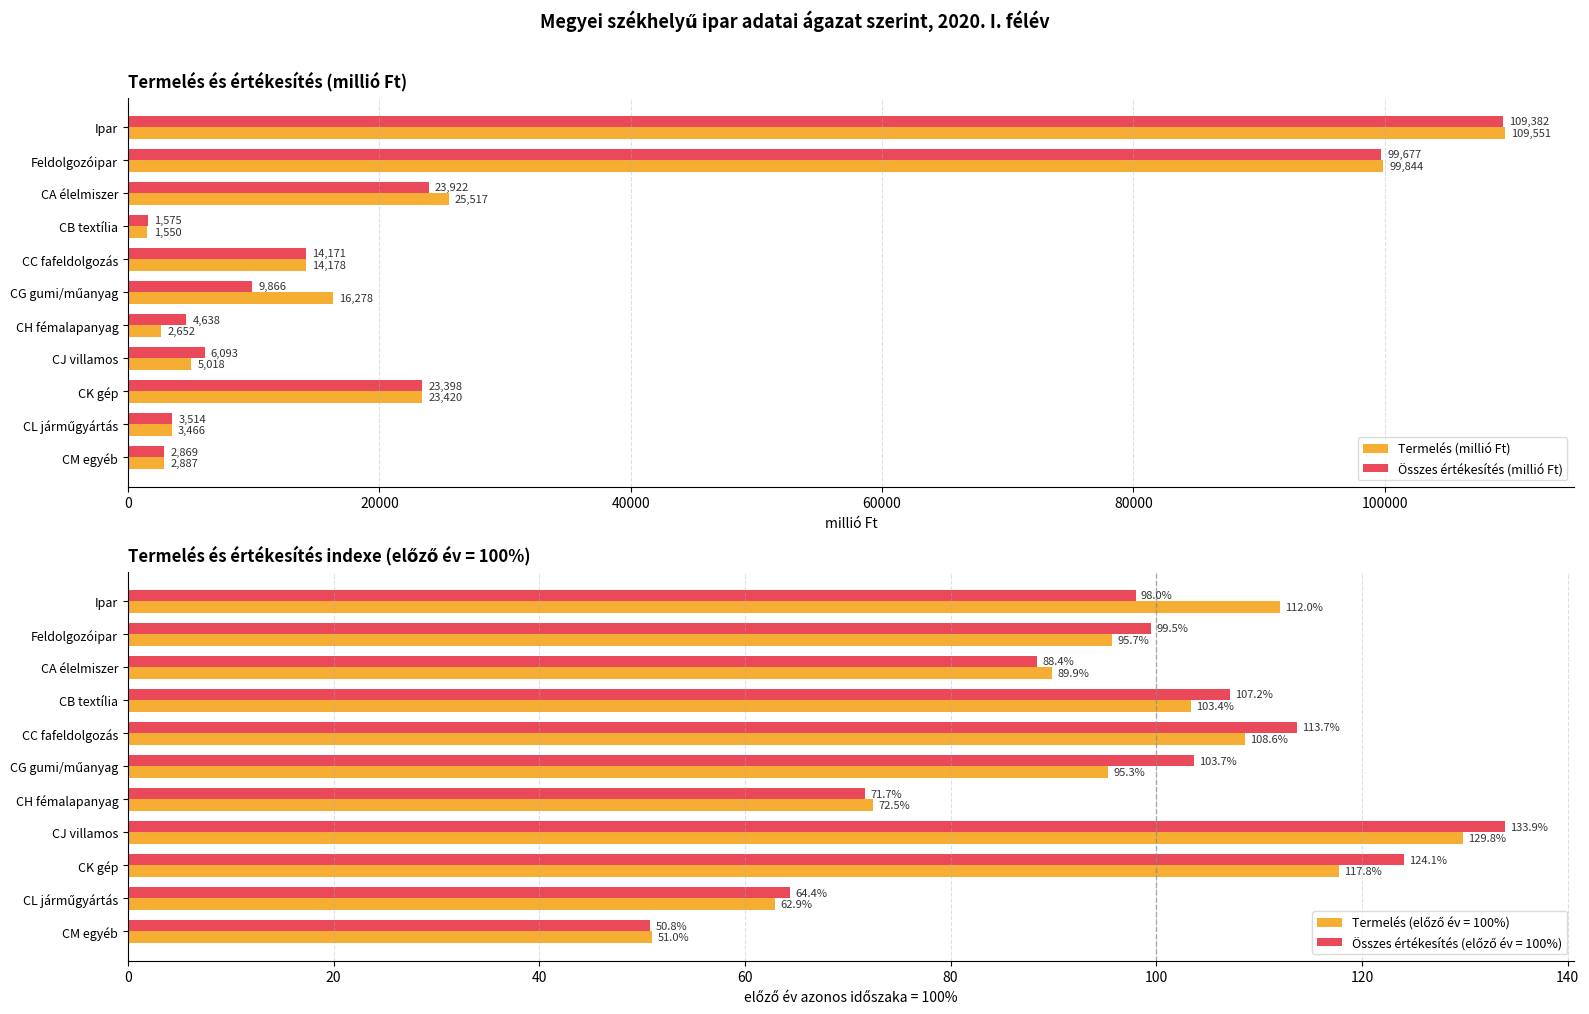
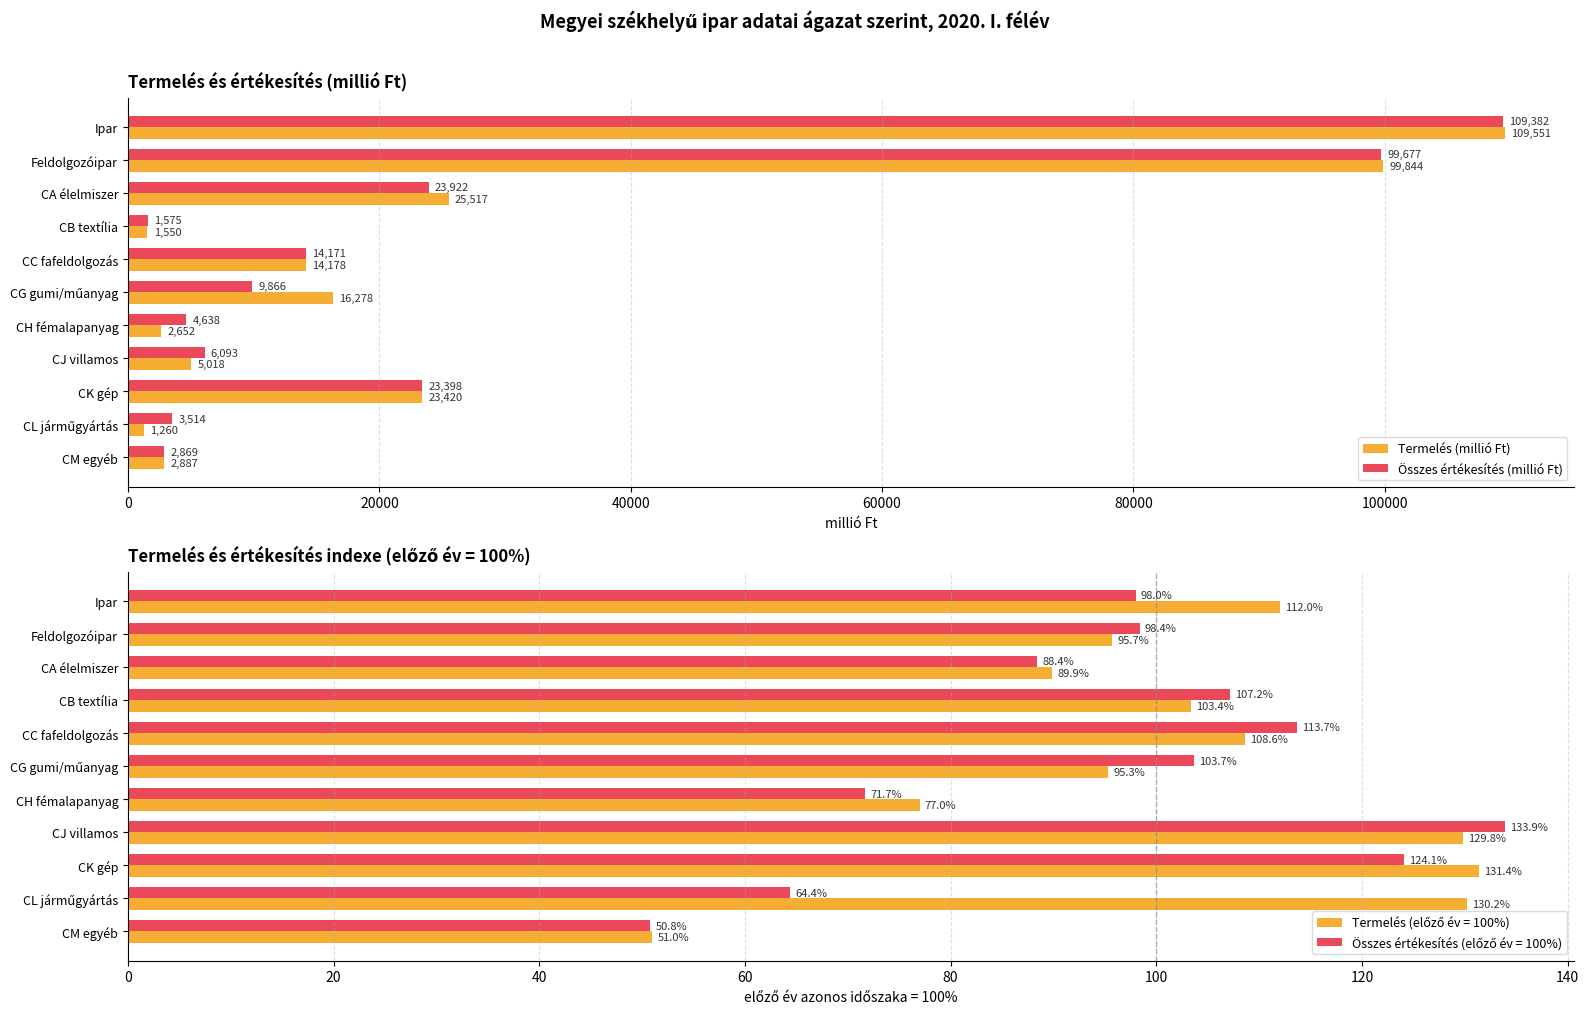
Termelés és értékesítés (millió Ft), Termelés (millió Ft), CL járműgyártás: 3,466 -> 1,260
Termelés és értékesítés indexe (előző év = 100%), Összes értékesítés (előző év = 100%), Feldolgozóipar: 99.5% -> 98.4%
Termelés és értékesítés indexe (előző év = 100%), Termelés (előző év = 100%), CH fémalapanyag: 72.5% -> 77.0%
Termelés és értékesítés indexe (előző év = 100%), Termelés (előző év = 100%), CK gép: 117.8% -> 131.4%
Termelés és értékesítés indexe (előző év = 100%), Termelés (előző év = 100%), CL járműgyártás: 62.9% -> 130.2%
